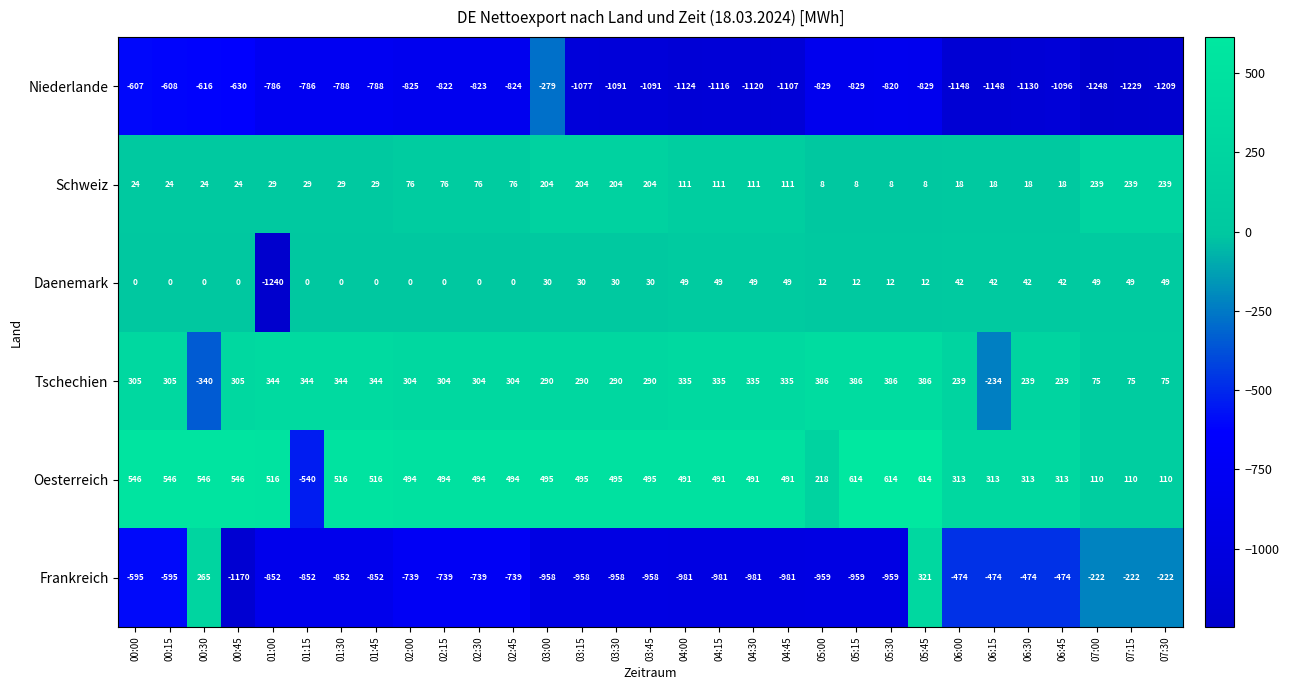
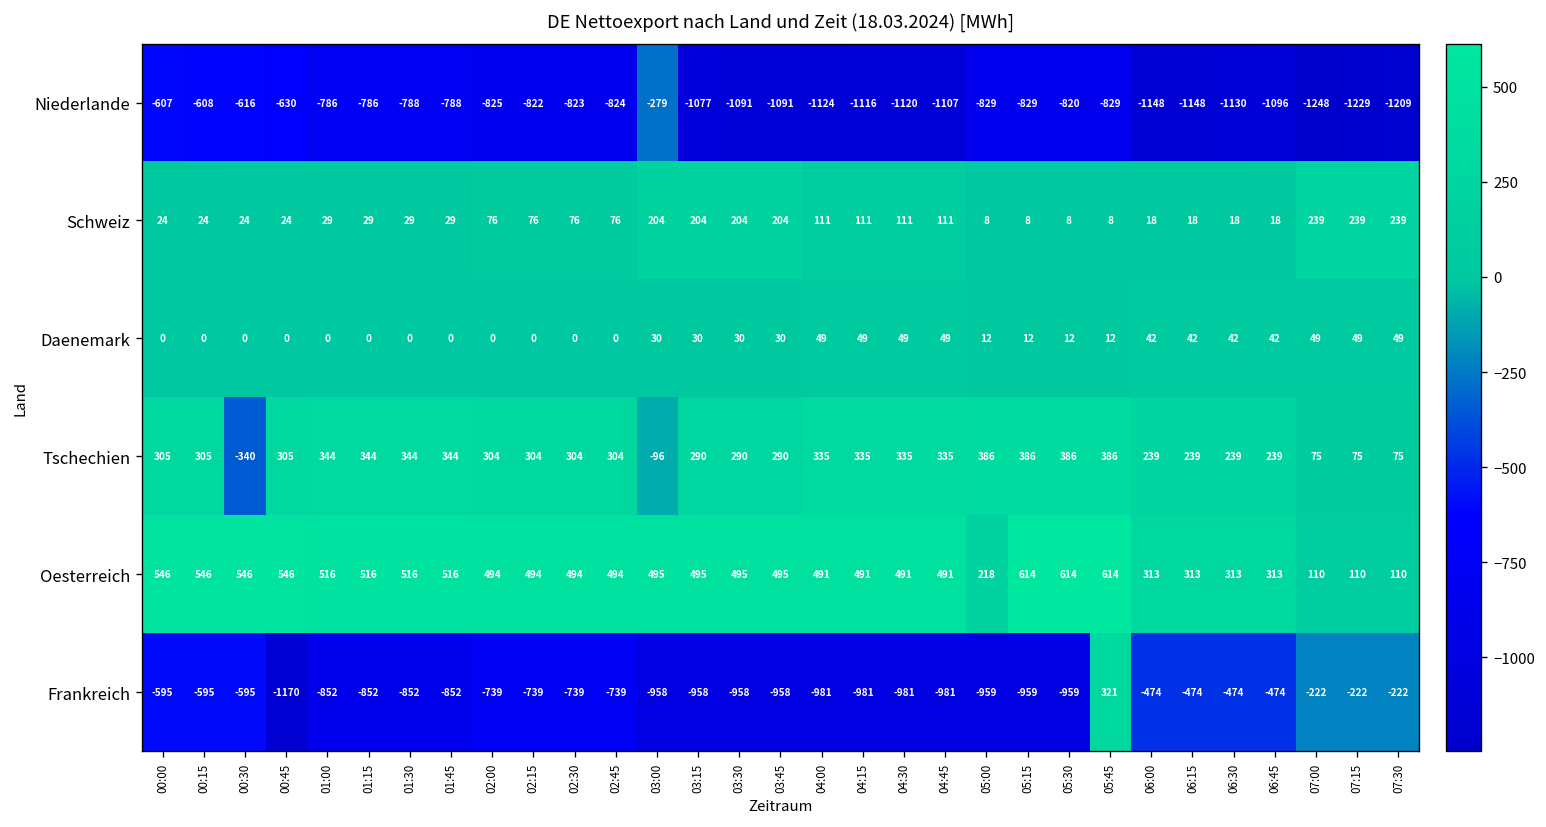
Daenemark, 01:00: -1240 -> 0
Tschechien, 03:00: 290 -> -96
Tschechien, 06:15: -234 -> 239
Oesterreich, 01:15: -540 -> 516
Frankreich, 00:30: 265 -> -595
